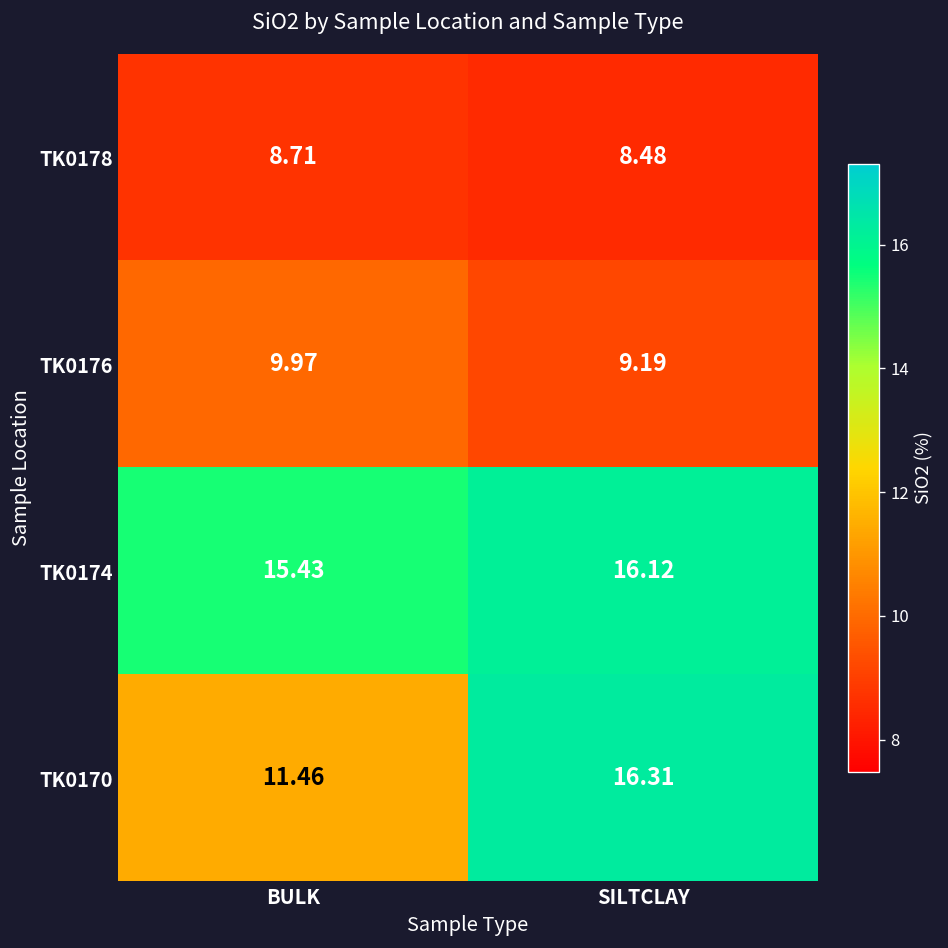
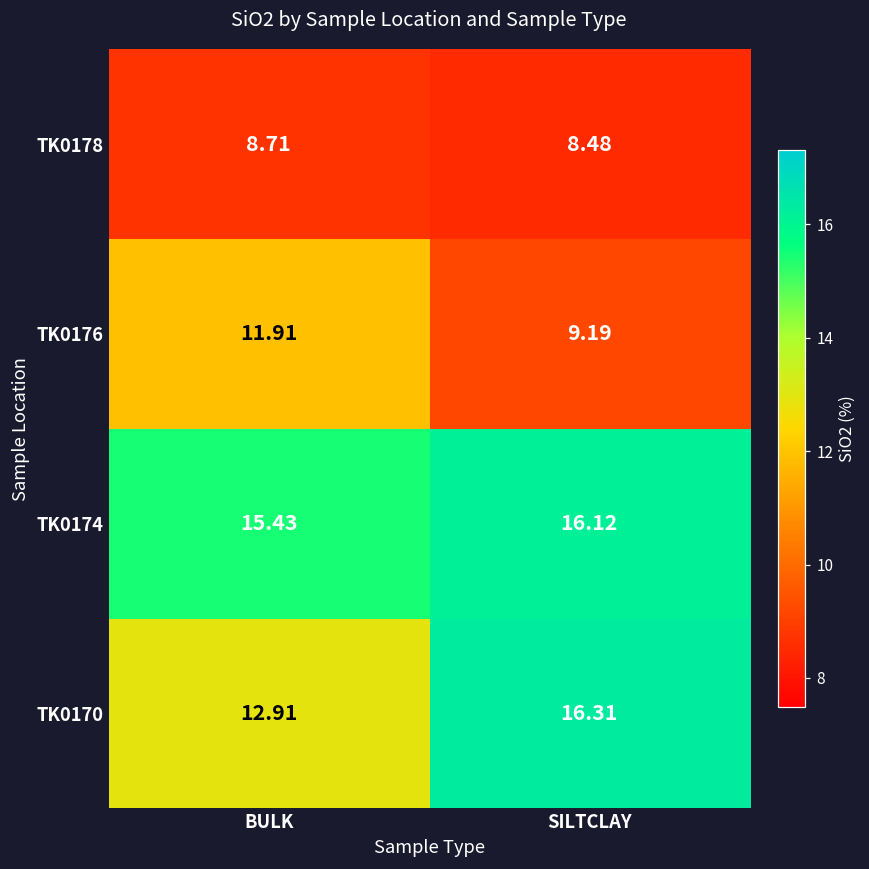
TK0176, BULK: 9.97 -> 11.91
TK0170, BULK: 11.46 -> 12.91
